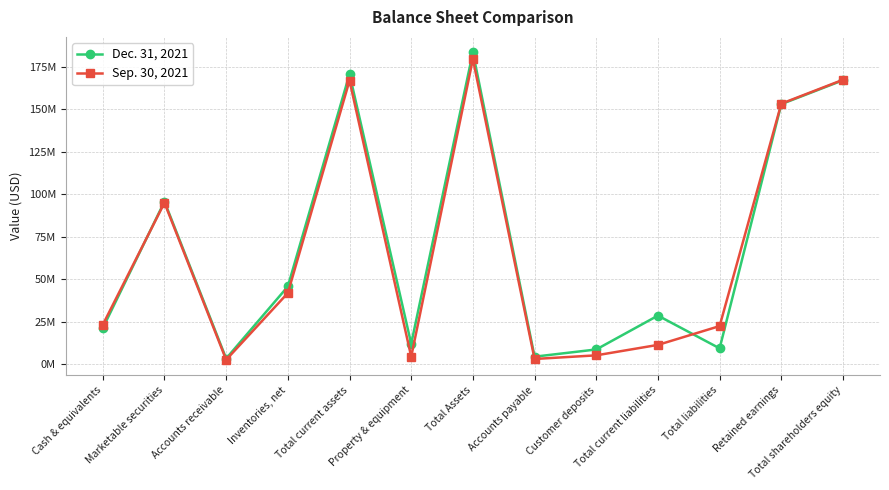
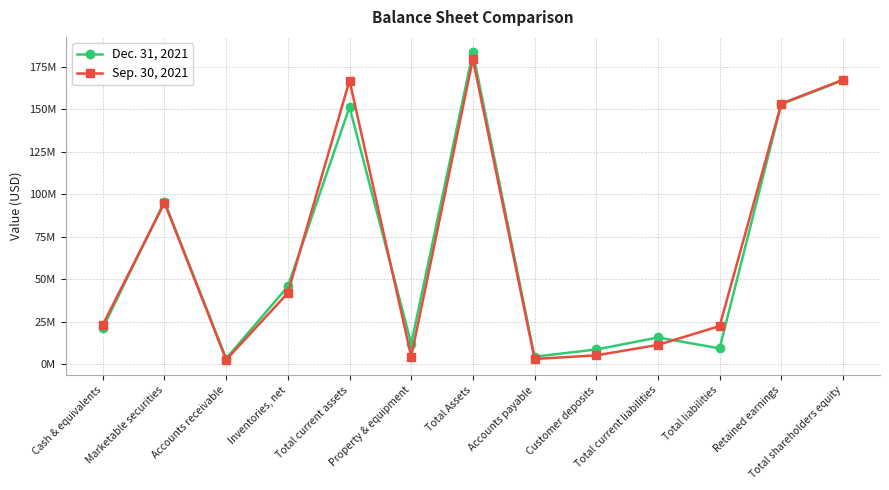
Dec. 31, 2021, Total current assets: 171000000 -> 151000000
Dec. 31, 2021, Total current liabilities: 29000000 -> 16000000
